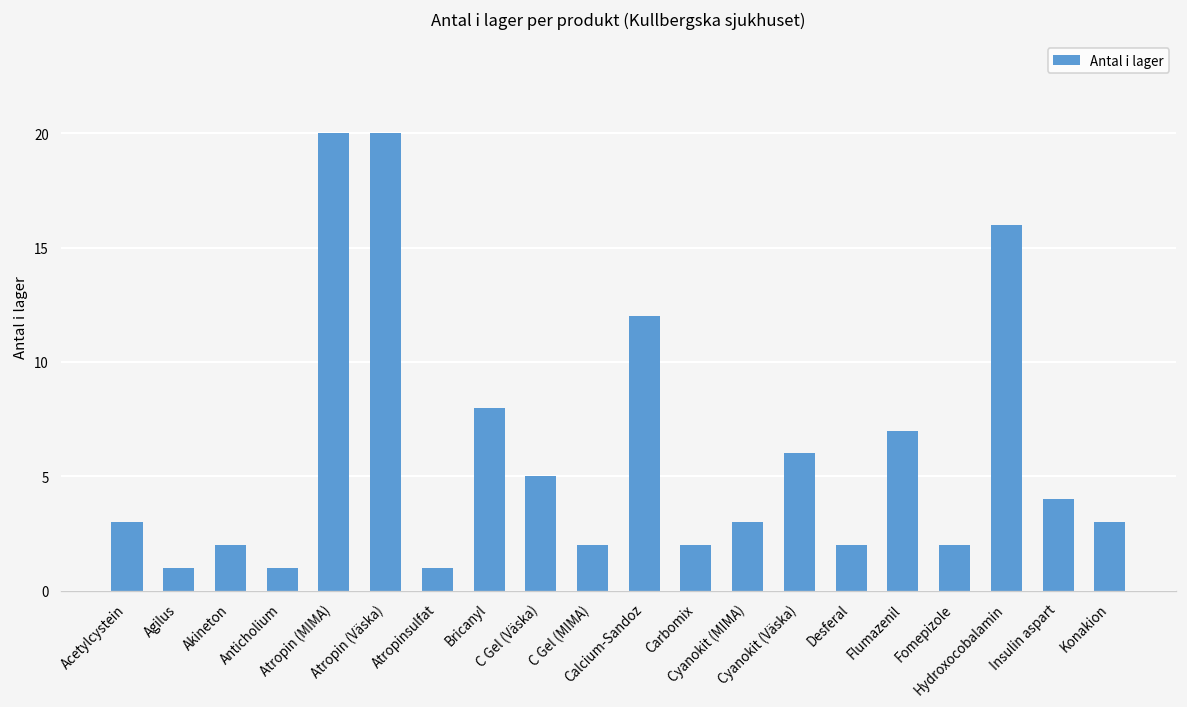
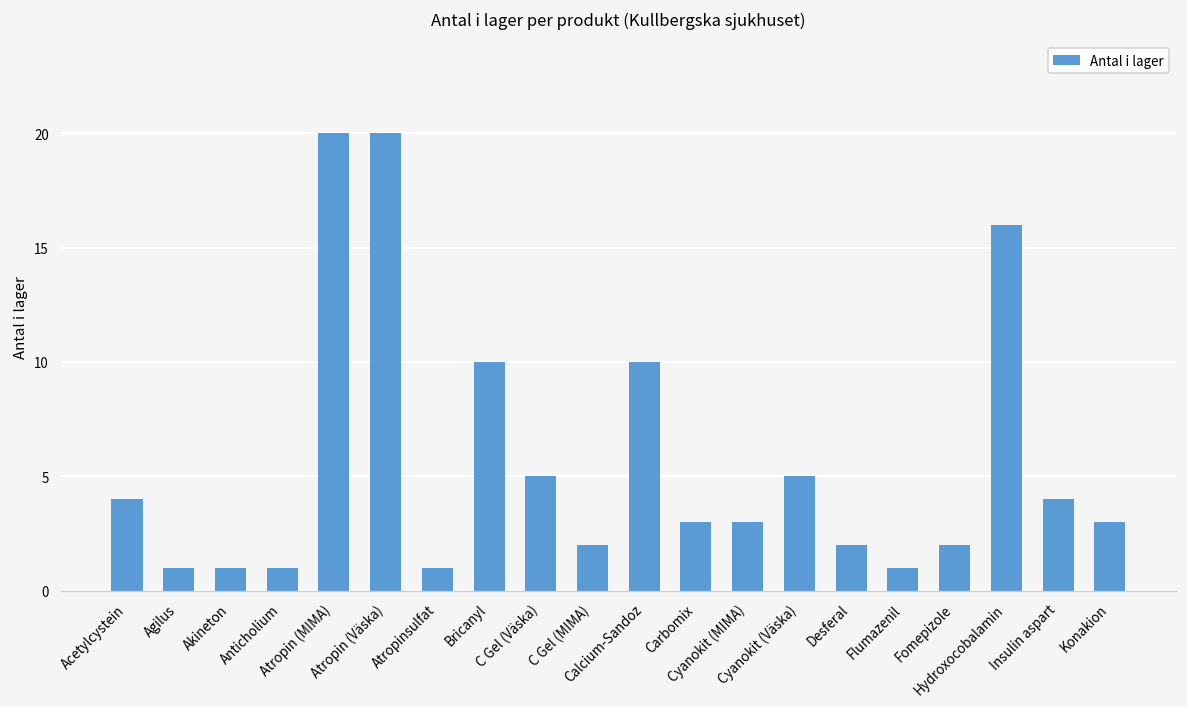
Acetylcystein: 3 -> 4
Akineton: 2 -> 1
Bricanyl: 8 -> 10
Calcium-Sandoz: 12 -> 10
Carbomix: 2 -> 3
Cyanokit (Väska): 6 -> 5
Flumazenil: 7 -> 1
